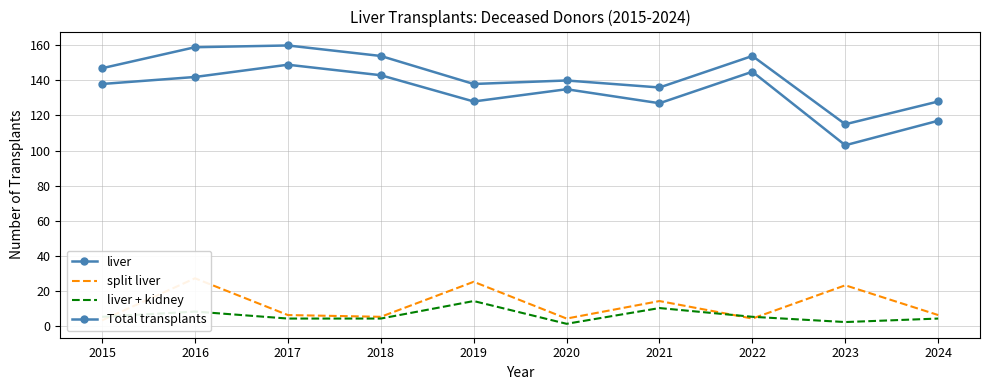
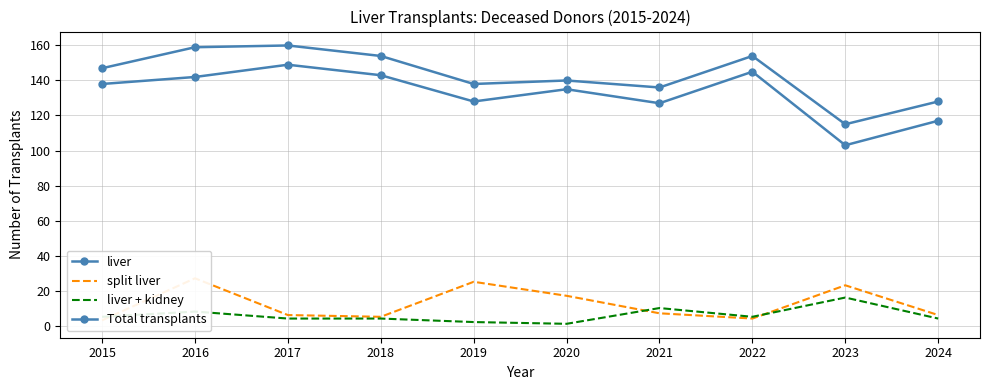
liver + kidney, 2019: 14 -> 2
split liver, 2020: 4 -> 17
split liver, 2021: 14 -> 7
liver + kidney, 2023: 2 -> 16
